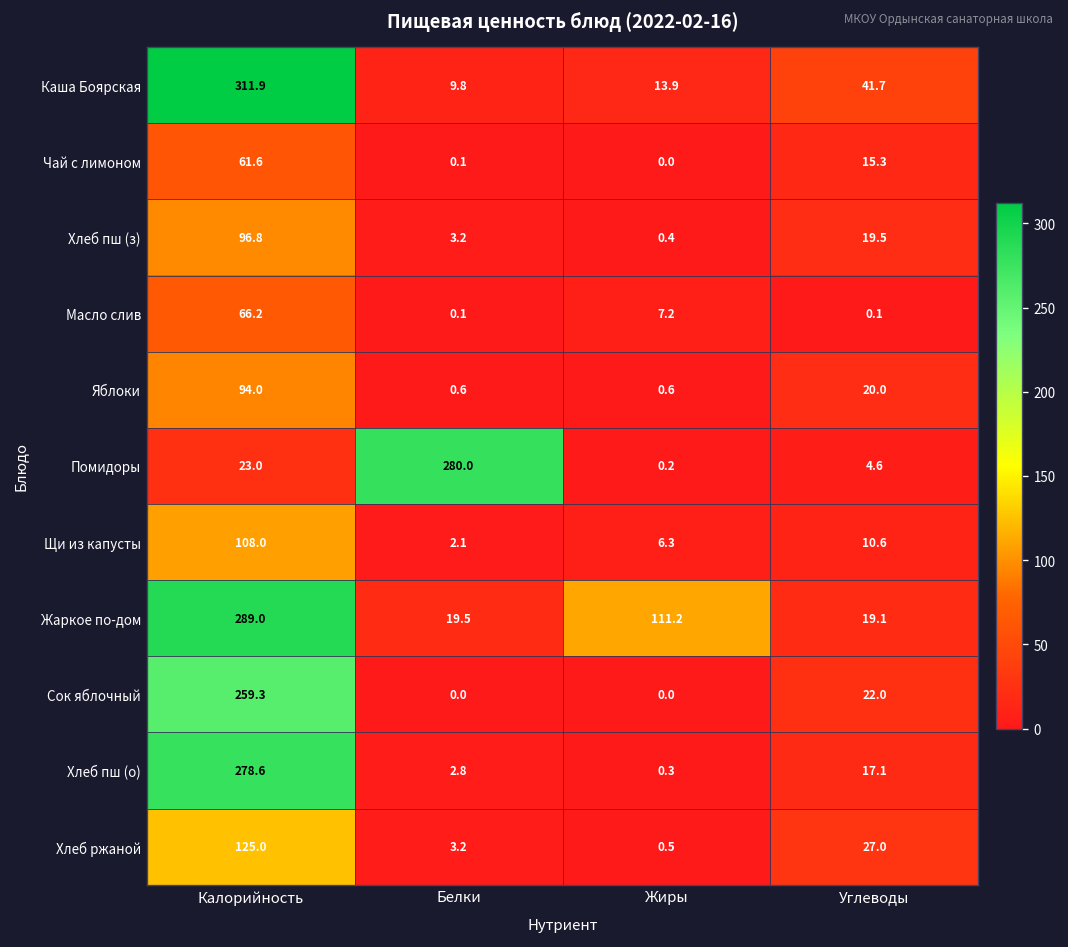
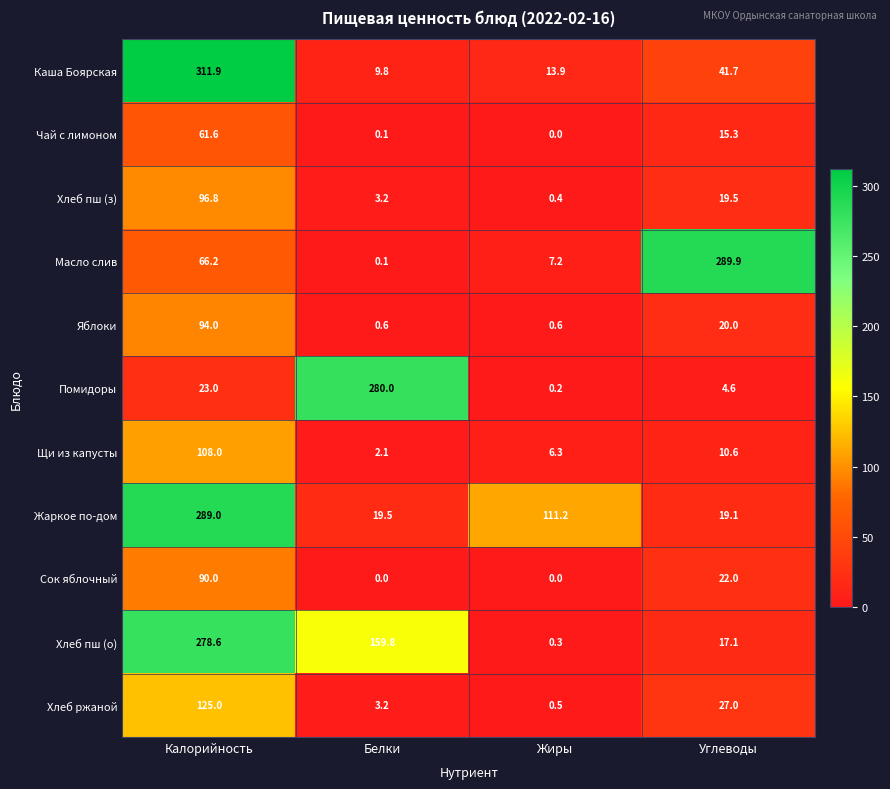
Масло слив, Углеводы: 0.1 -> 289.9
Сок яблочный, Калорийность: 259.3 -> 90.0
Хлеб пш (о), Белки: 2.8 -> 159.8
